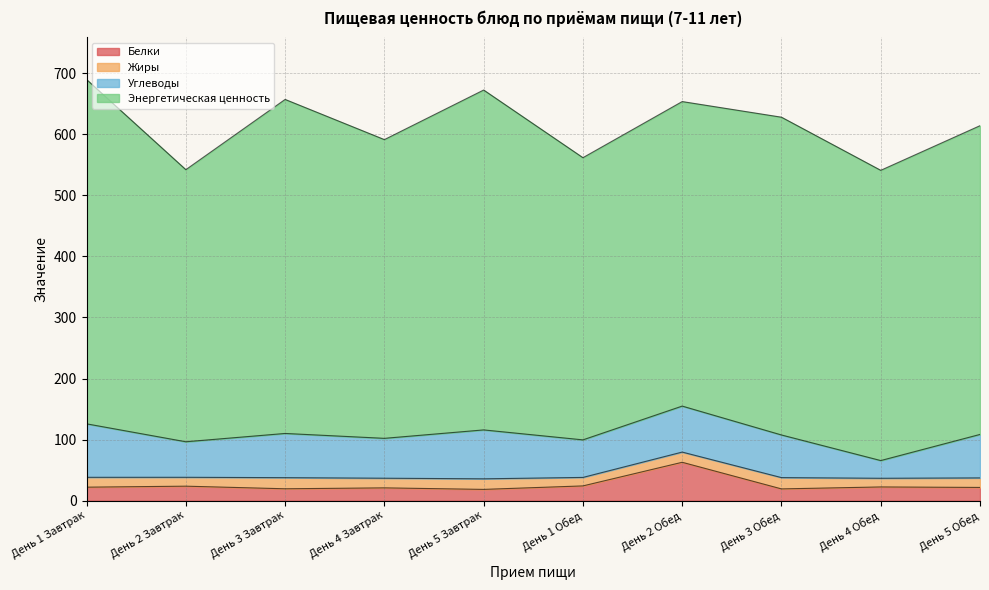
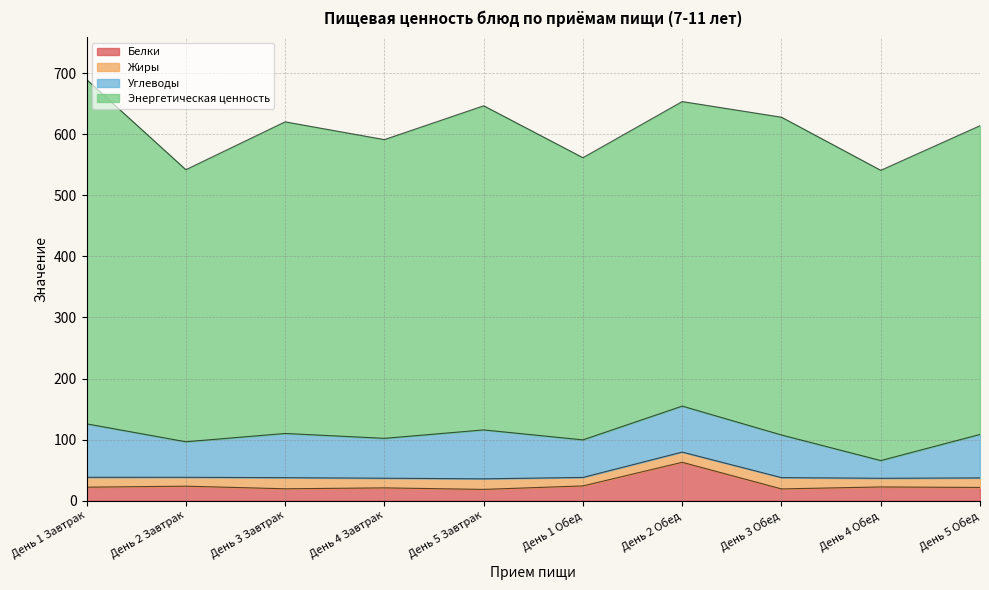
Энергетическая ценность, День 3 Завтрак: 550 -> 510
Энергетическая ценность, День 5 Завтрак: 560 -> 530
